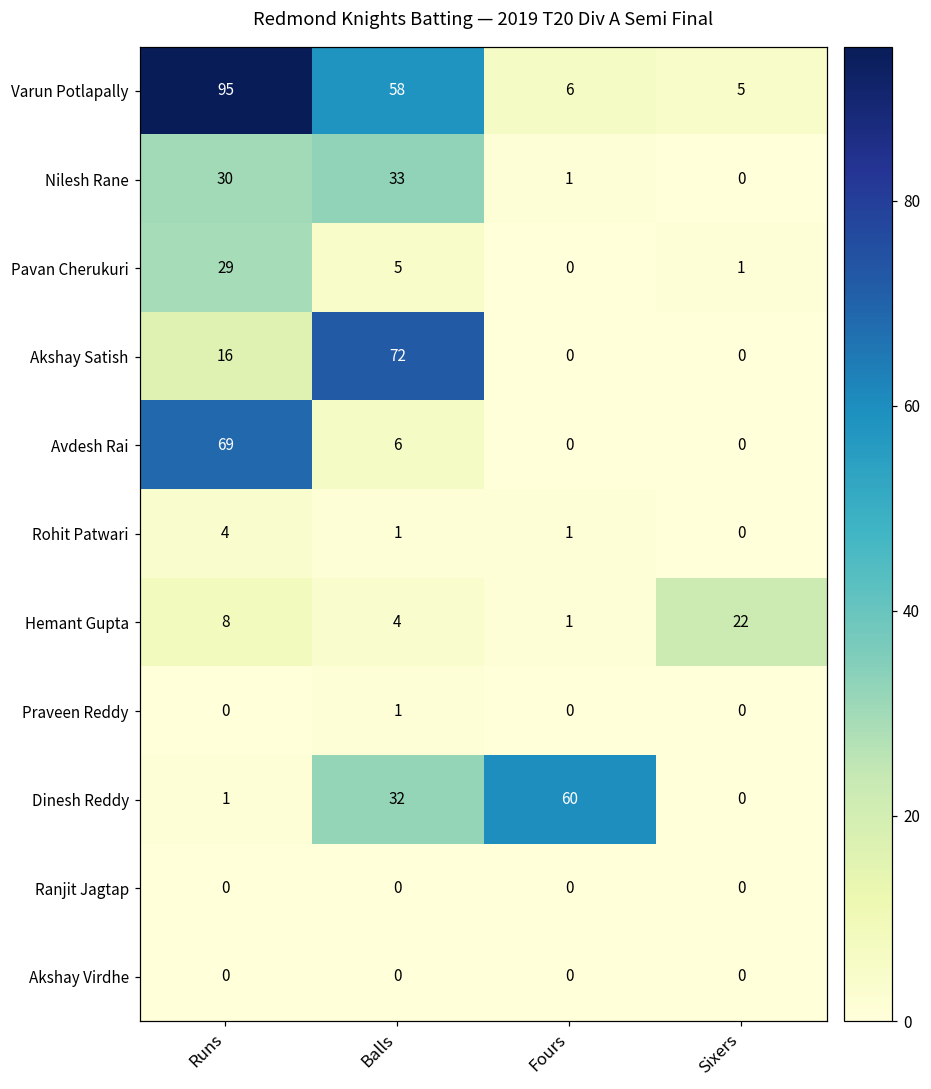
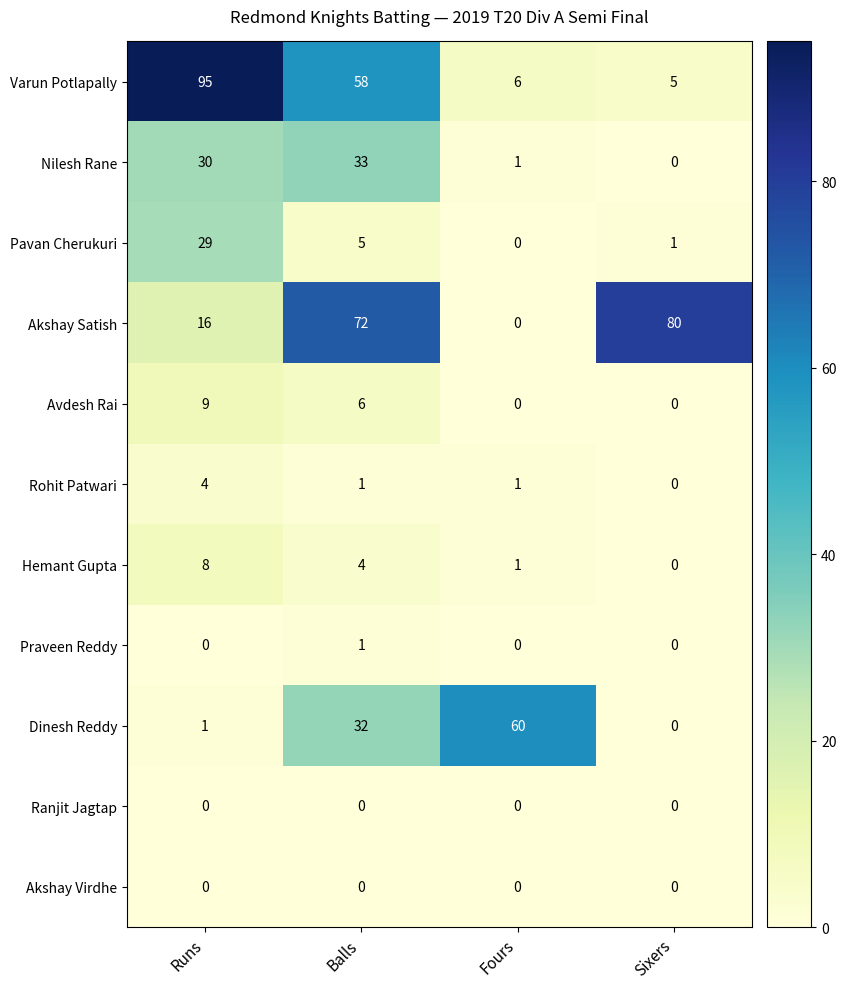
Akshay Satish, Sixers: 0 -> 80
Avdesh Rai, Runs: 69 -> 9
Hemant Gupta, Sixers: 22 -> 0
